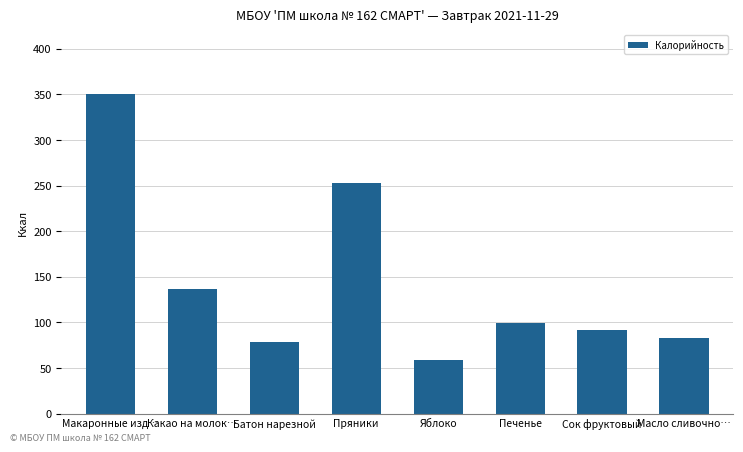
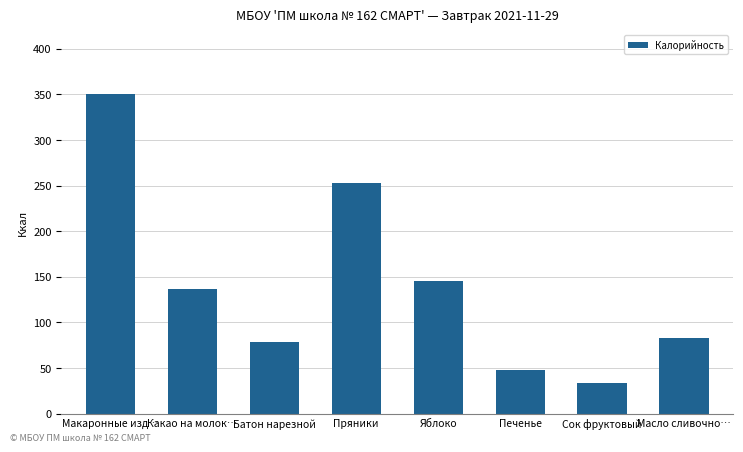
Яблоко: 60 -> 150
Печенье: 100 -> 50
Сок фруктовый: 90 -> 30
